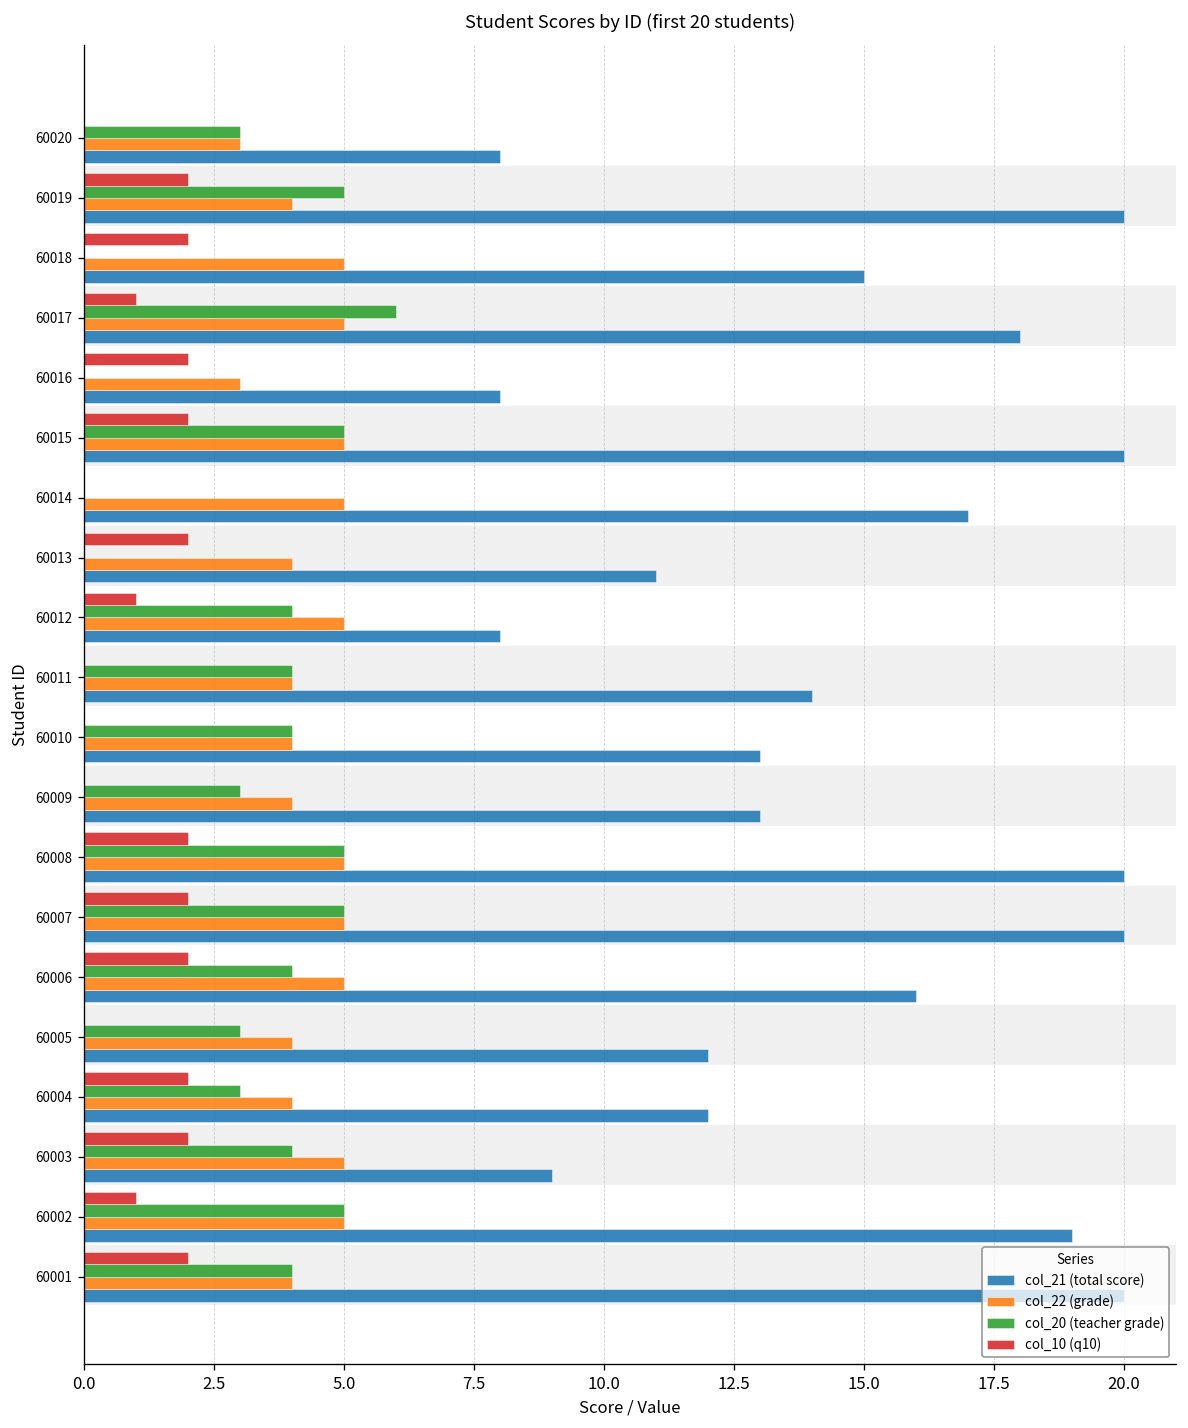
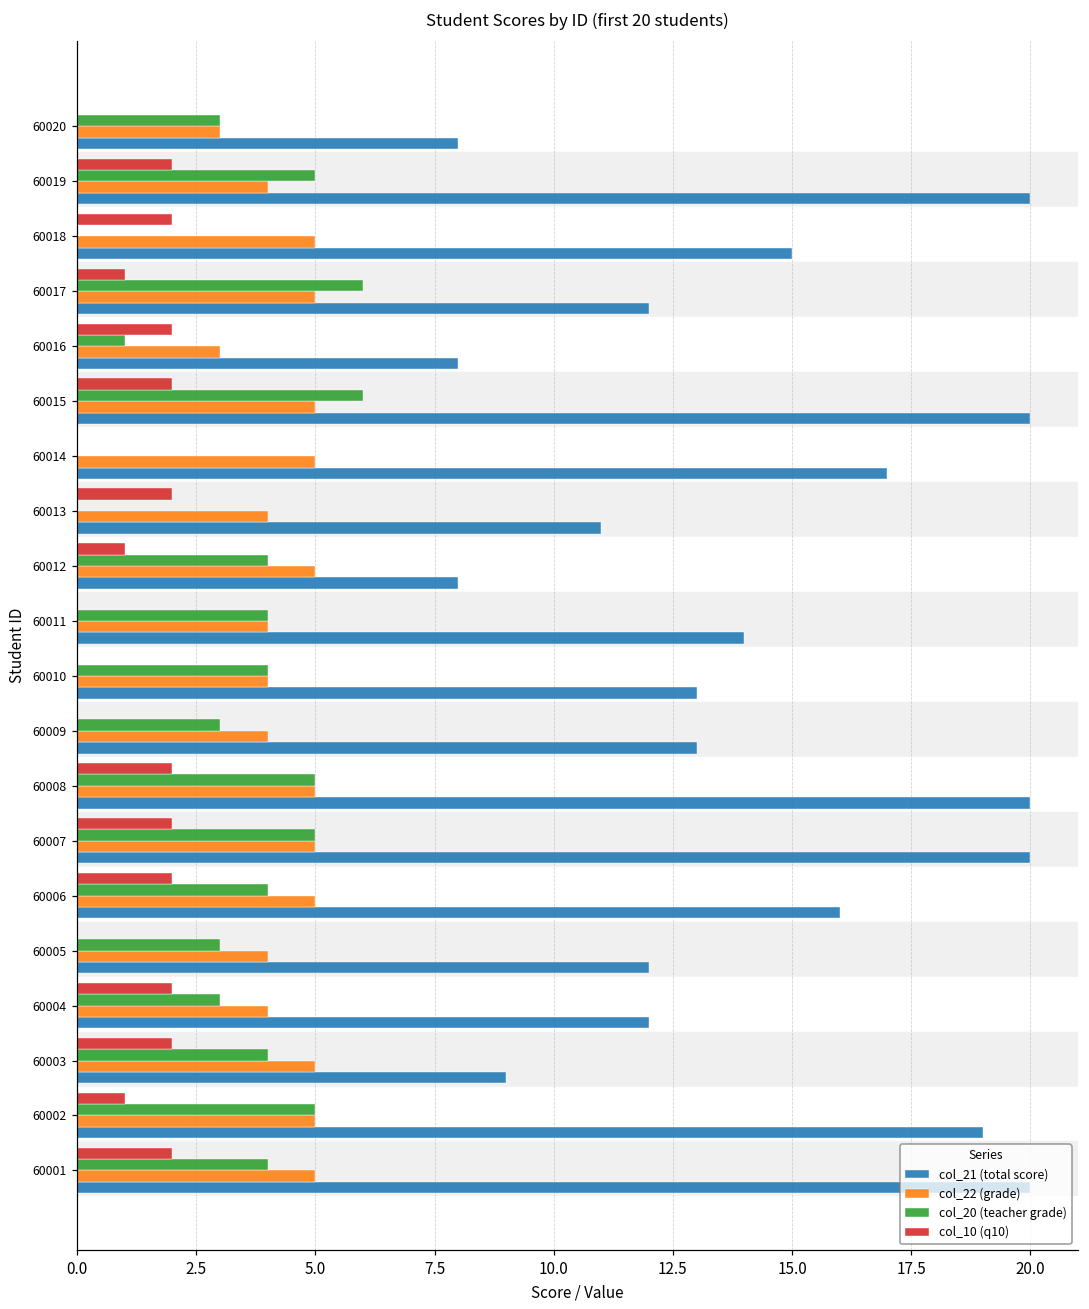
col_21 (total score), 60017: 18 -> 12
col_20 (teacher grade), 60016: 0 -> 1
col_20 (teacher grade), 60015: 5 -> 6
col_22 (grade), 60001: 4 -> 5
